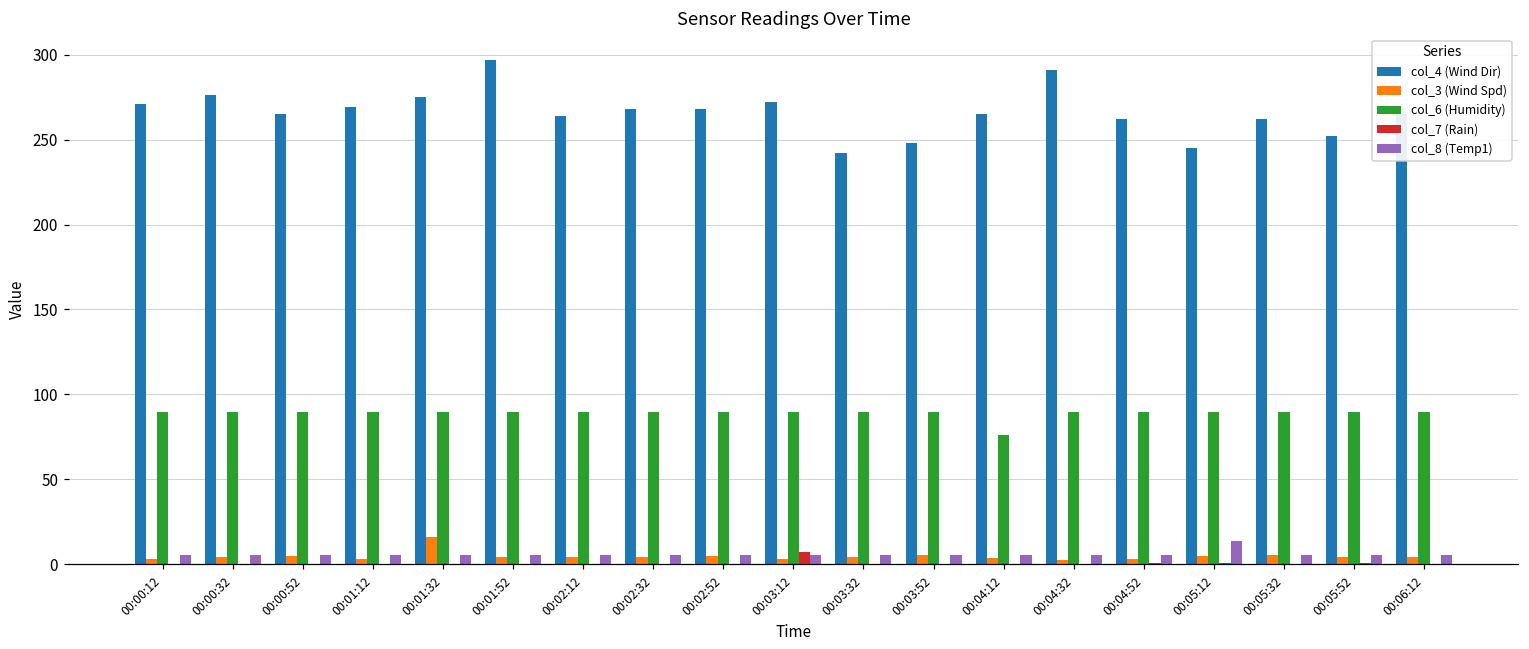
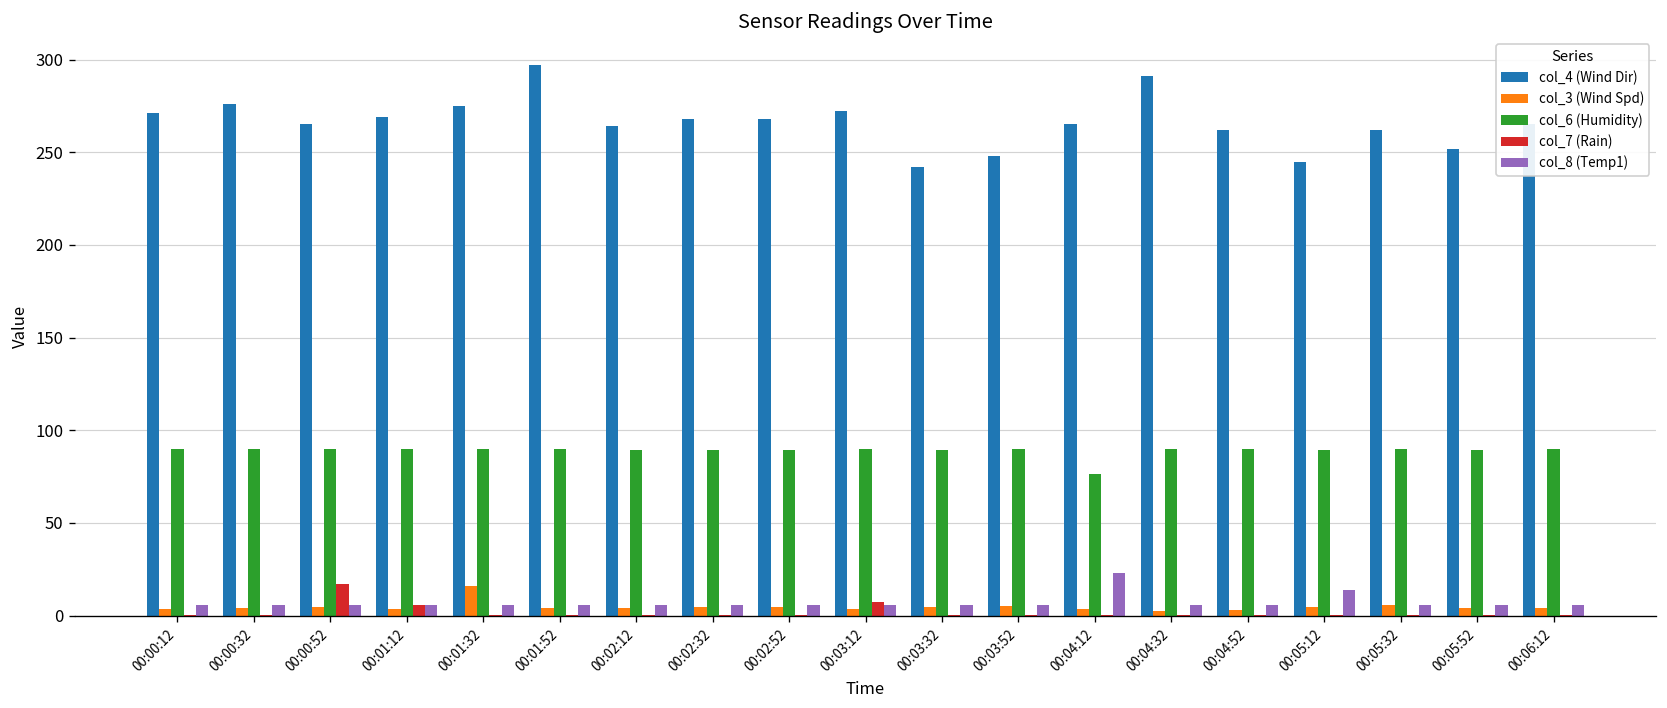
col_7 (Rain), 00:00:52: 0 -> 17
col_7 (Rain), 00:01:12: 0 -> 6
col_8 (Temp1), 00:04:12: 6 -> 23
